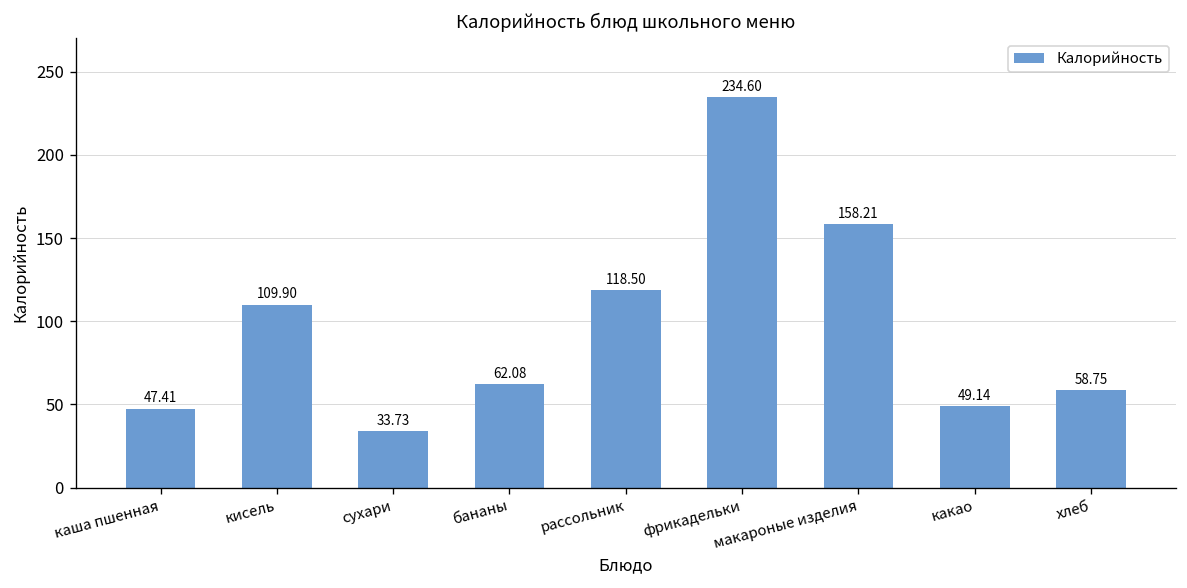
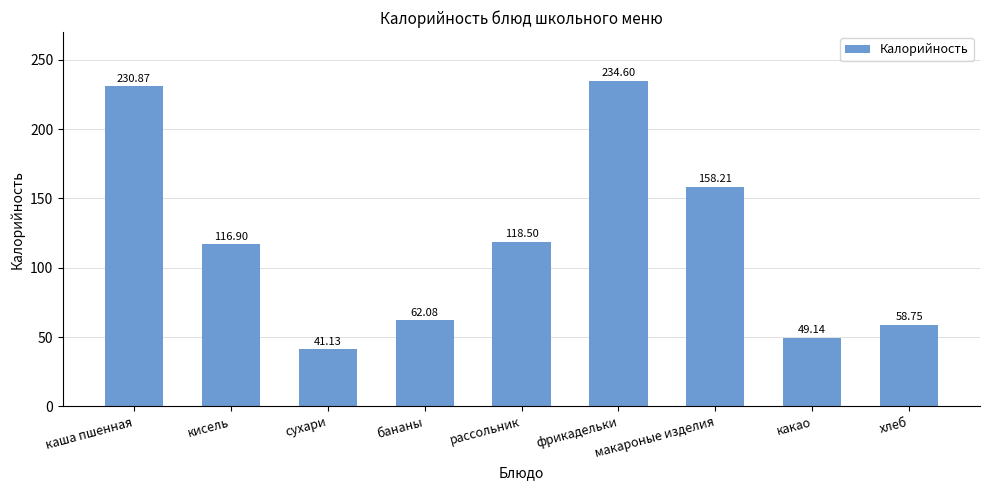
каша пшенная: 47.41 -> 230.87
кисель: 109.90 -> 116.90
сухари: 33.73 -> 41.13
